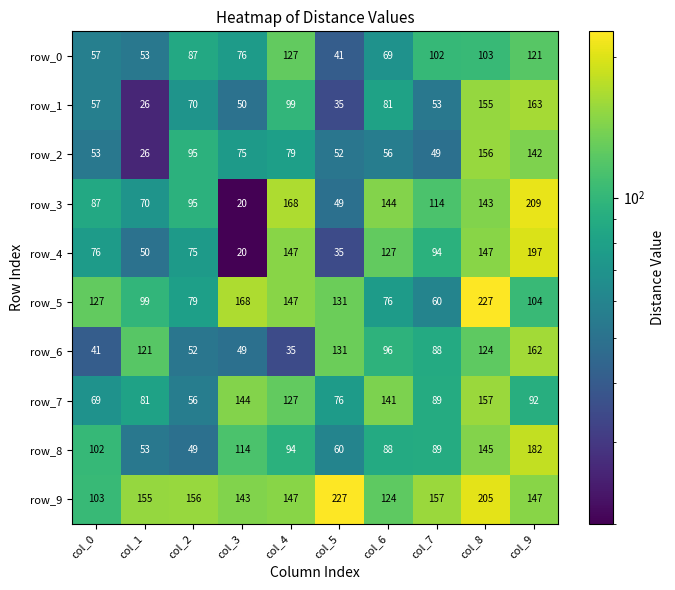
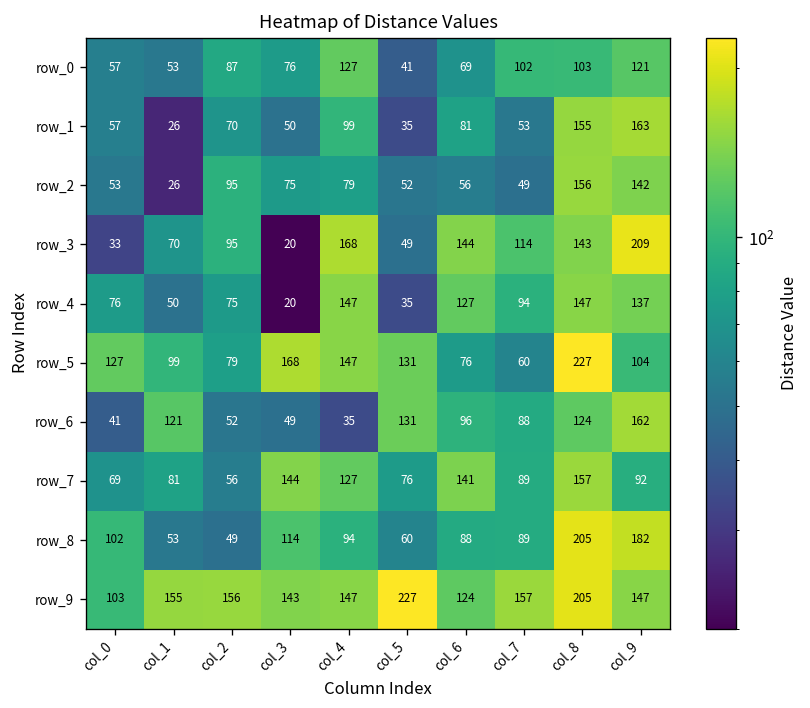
row_3, col_0: 87 -> 33
row_4, col_9: 197 -> 137
row_8, col_8: 145 -> 205
